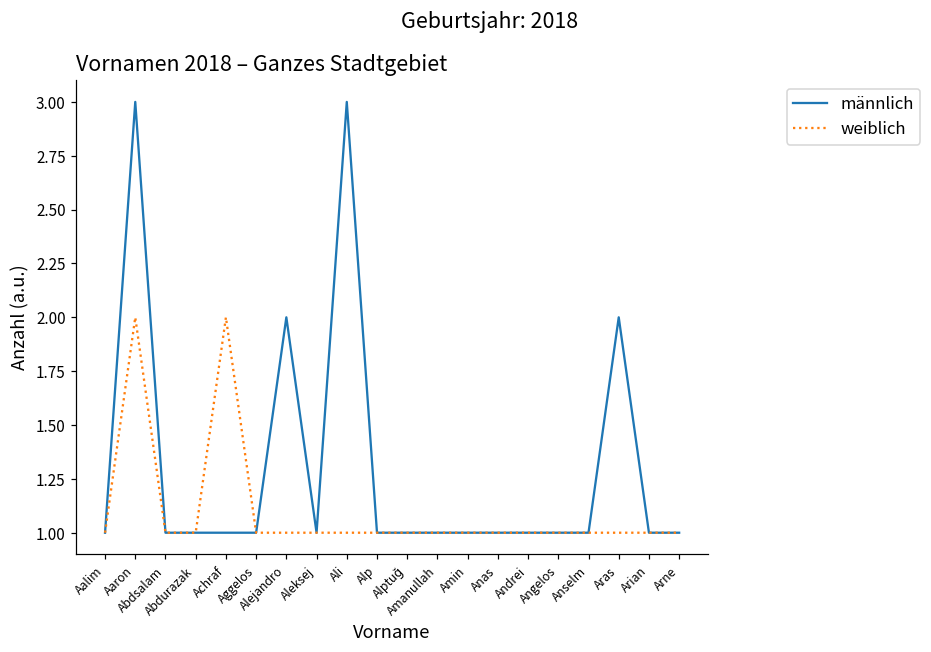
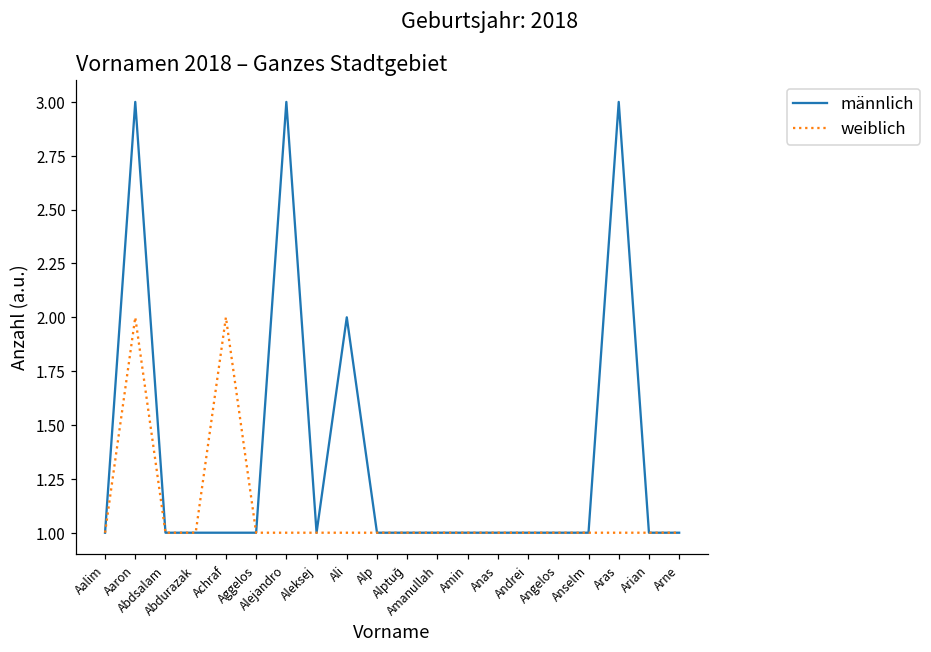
männlich, Alejandro: 2 -> 3
männlich, Ali: 3 -> 2
männlich, Aras: 2 -> 3
